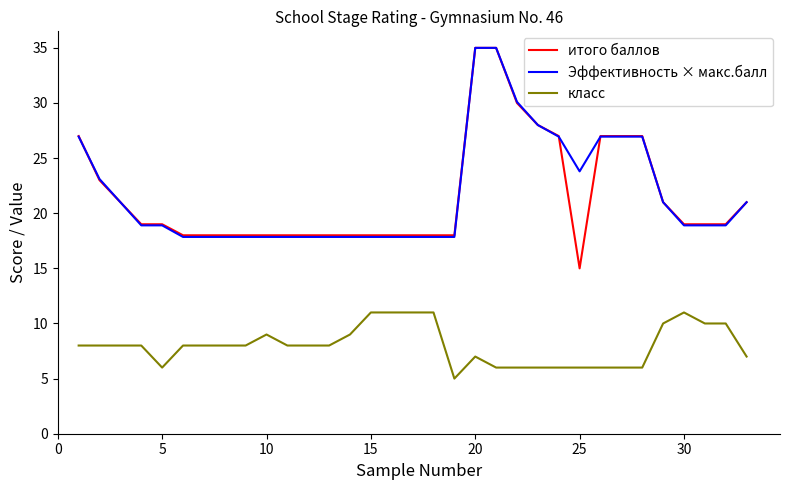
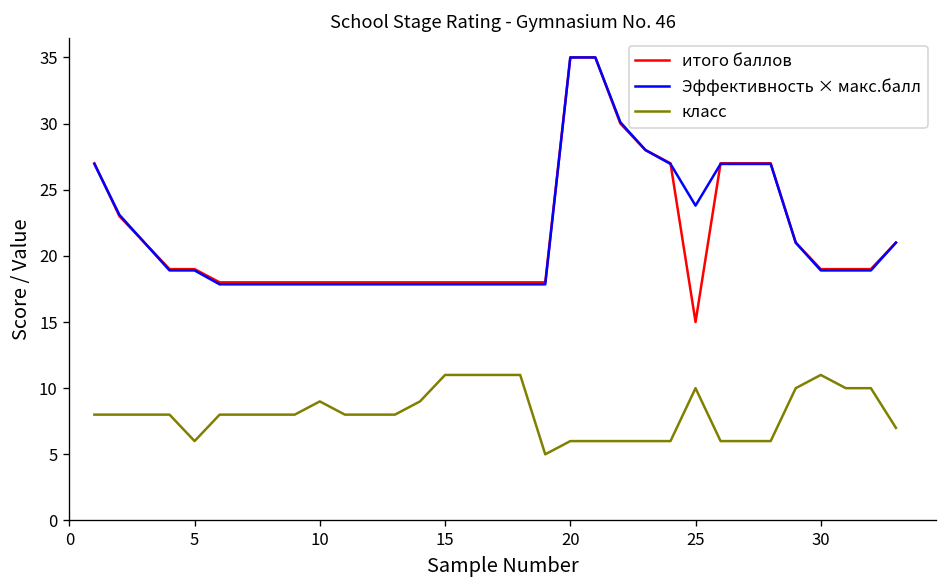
класс, 20: 7 -> 6
класс, 25: 6 -> 10
